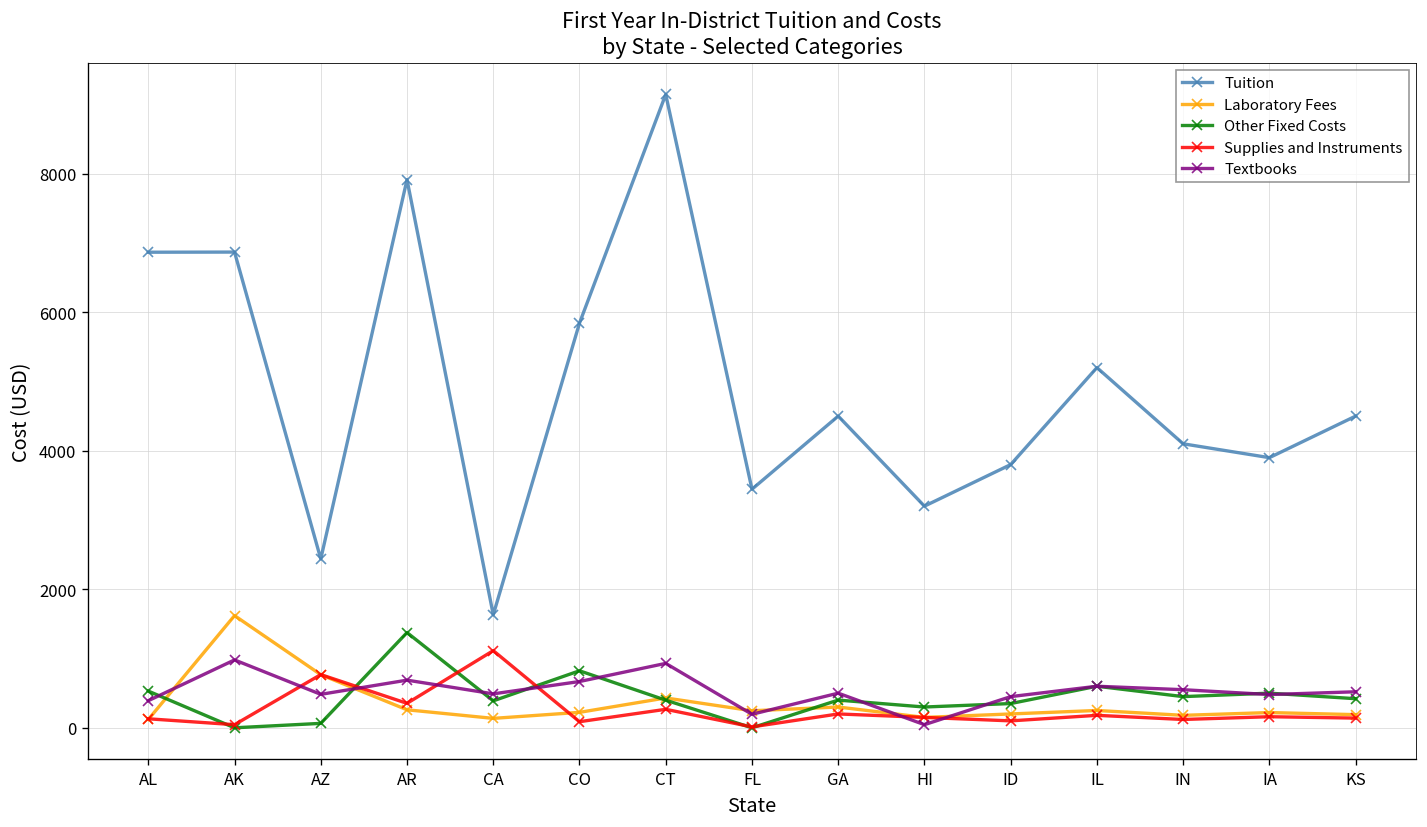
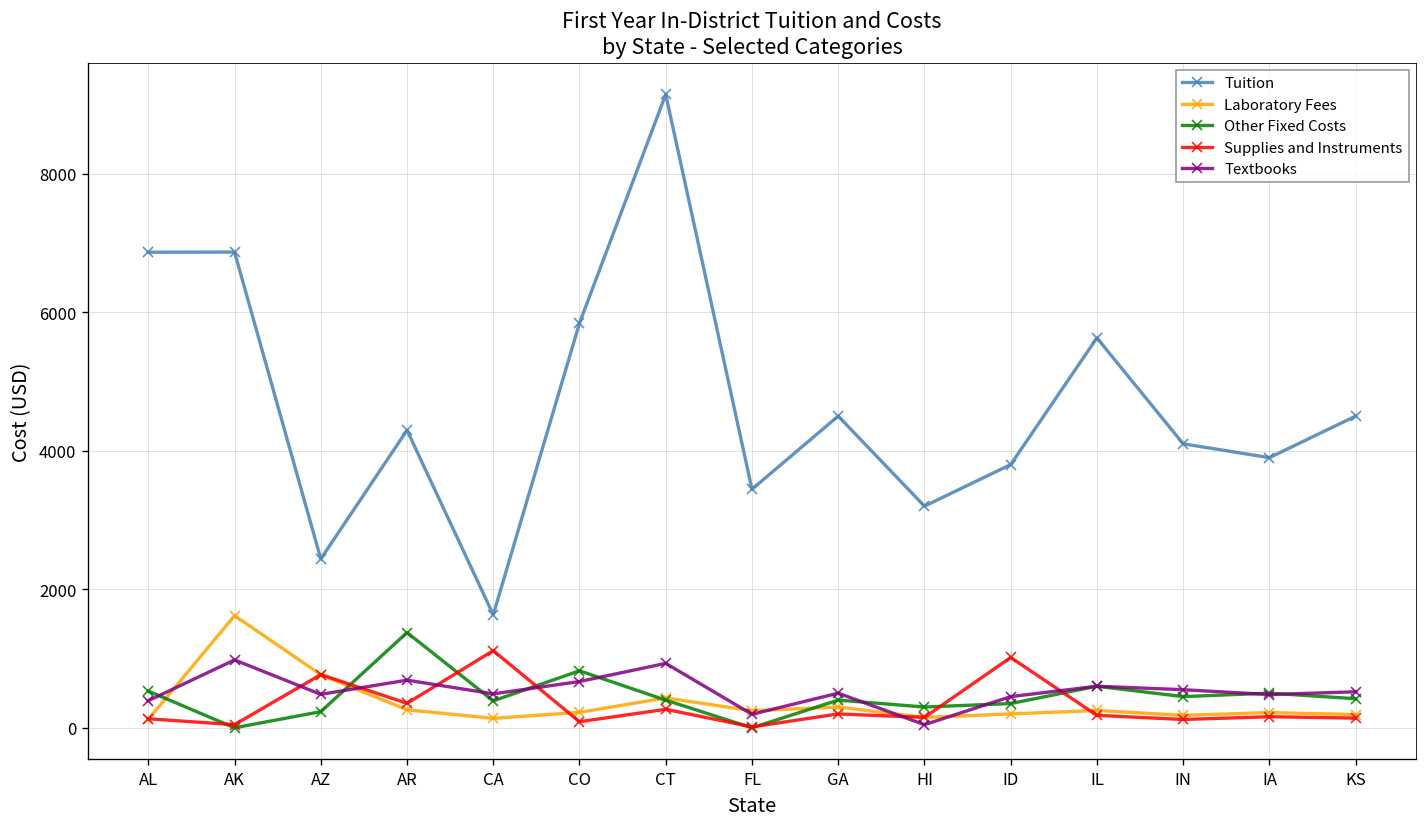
Other Fixed Costs, AZ: 100 -> 200
Tuition, AR: 7900 -> 4300
Supplies and Instruments, ID: 100 -> 1000
Tuition, IL: 5200 -> 5600
